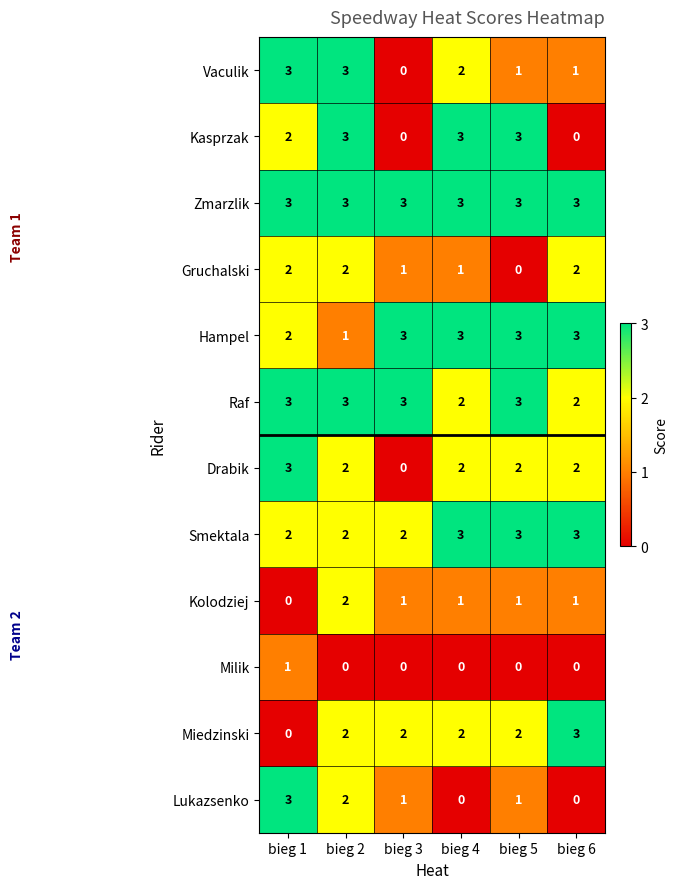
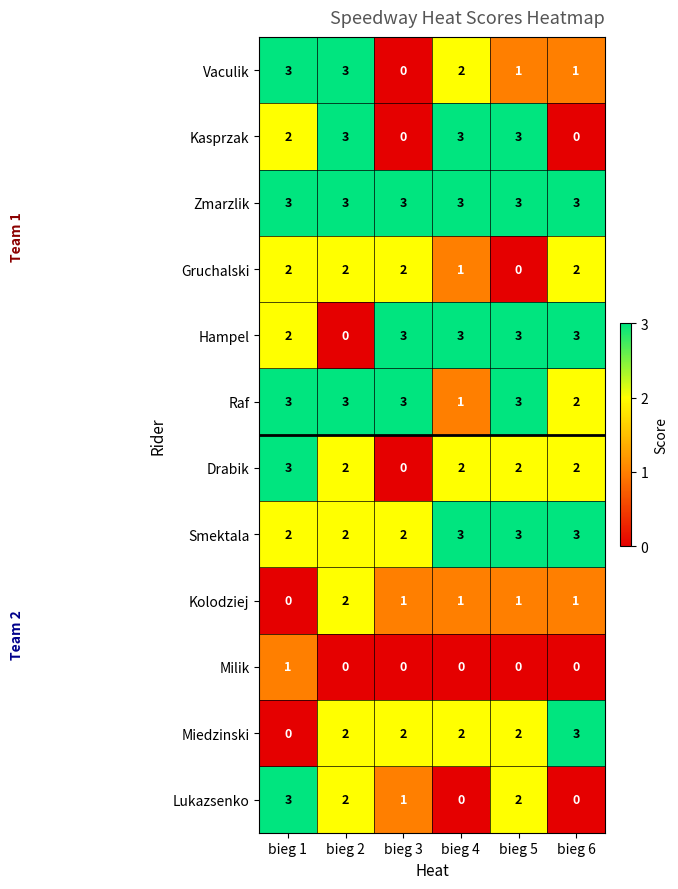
Gruchalski, bieg 3: 1 -> 2
Hampel, bieg 2: 1 -> 0
Raf, bieg 4: 2 -> 1
Lukazsenko, bieg 5: 1 -> 2
